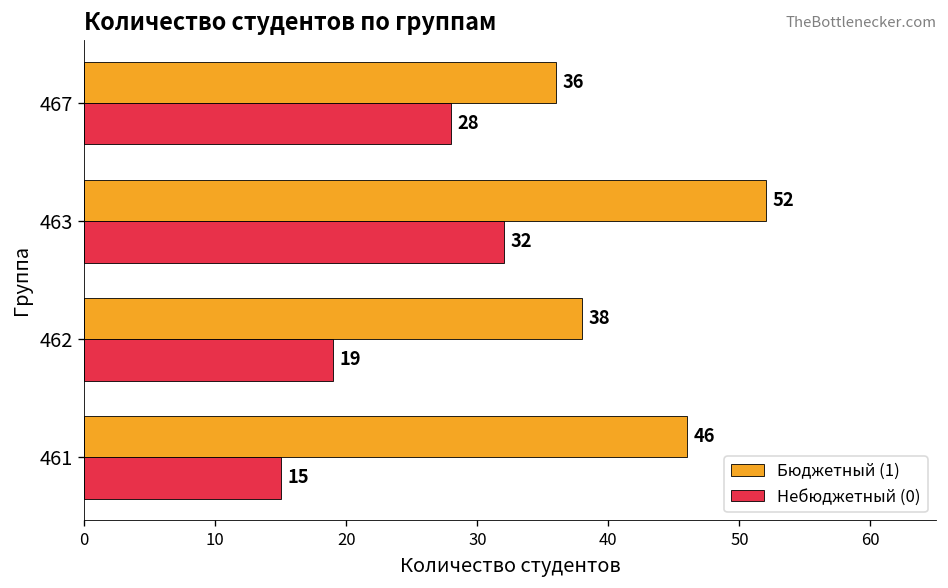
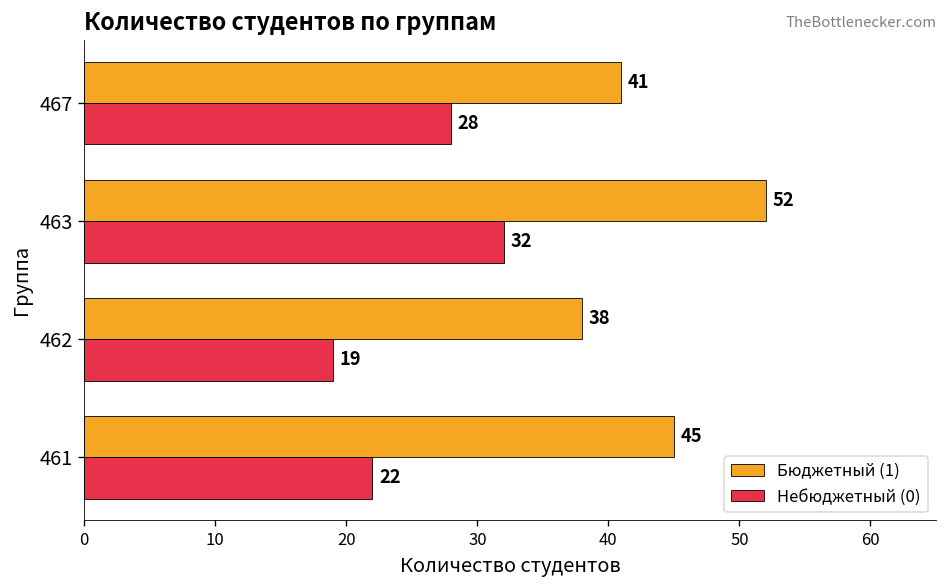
Бюджетный (1), 467: 36 -> 41
Бюджетный (1), 461: 46 -> 45
Небюджетный (0), 461: 15 -> 22
